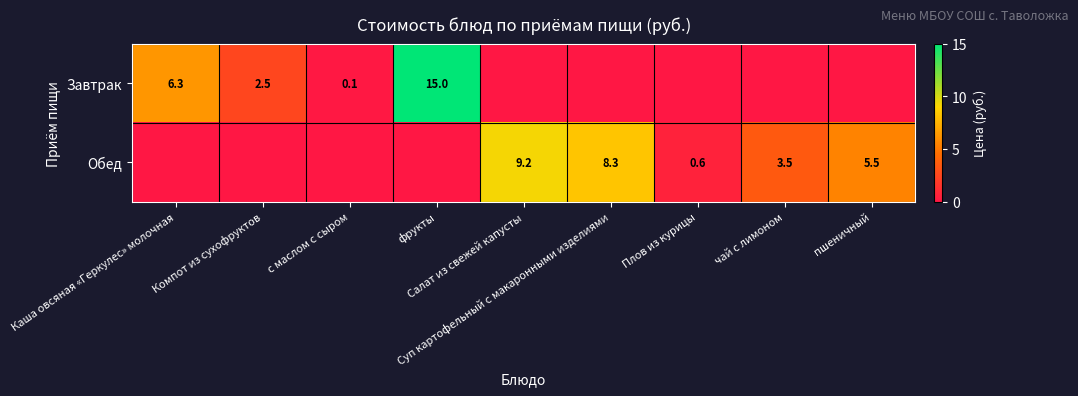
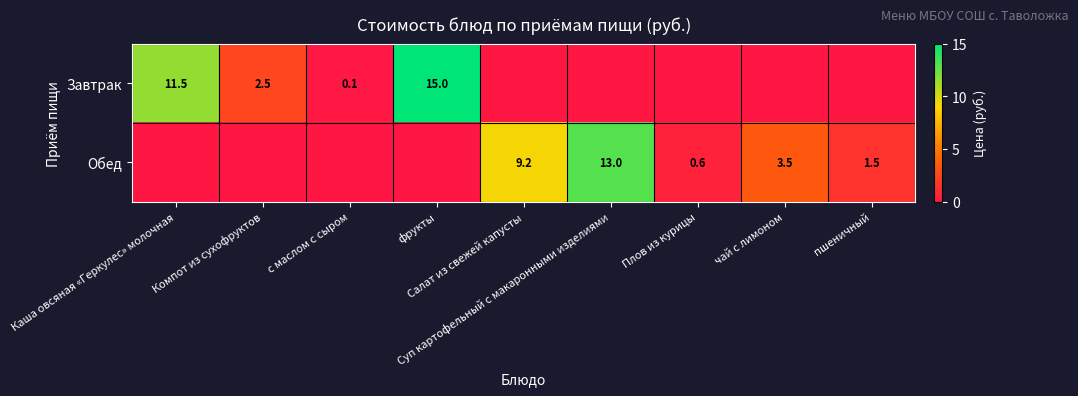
Завтрак, Каша овсяная «Геркулес» молочная: 6.3 -> 11.5
Обед, Суп картофельный с макаронными изделиями: 8.3 -> 13.0
Обед, пшеничный: 5.5 -> 1.5
